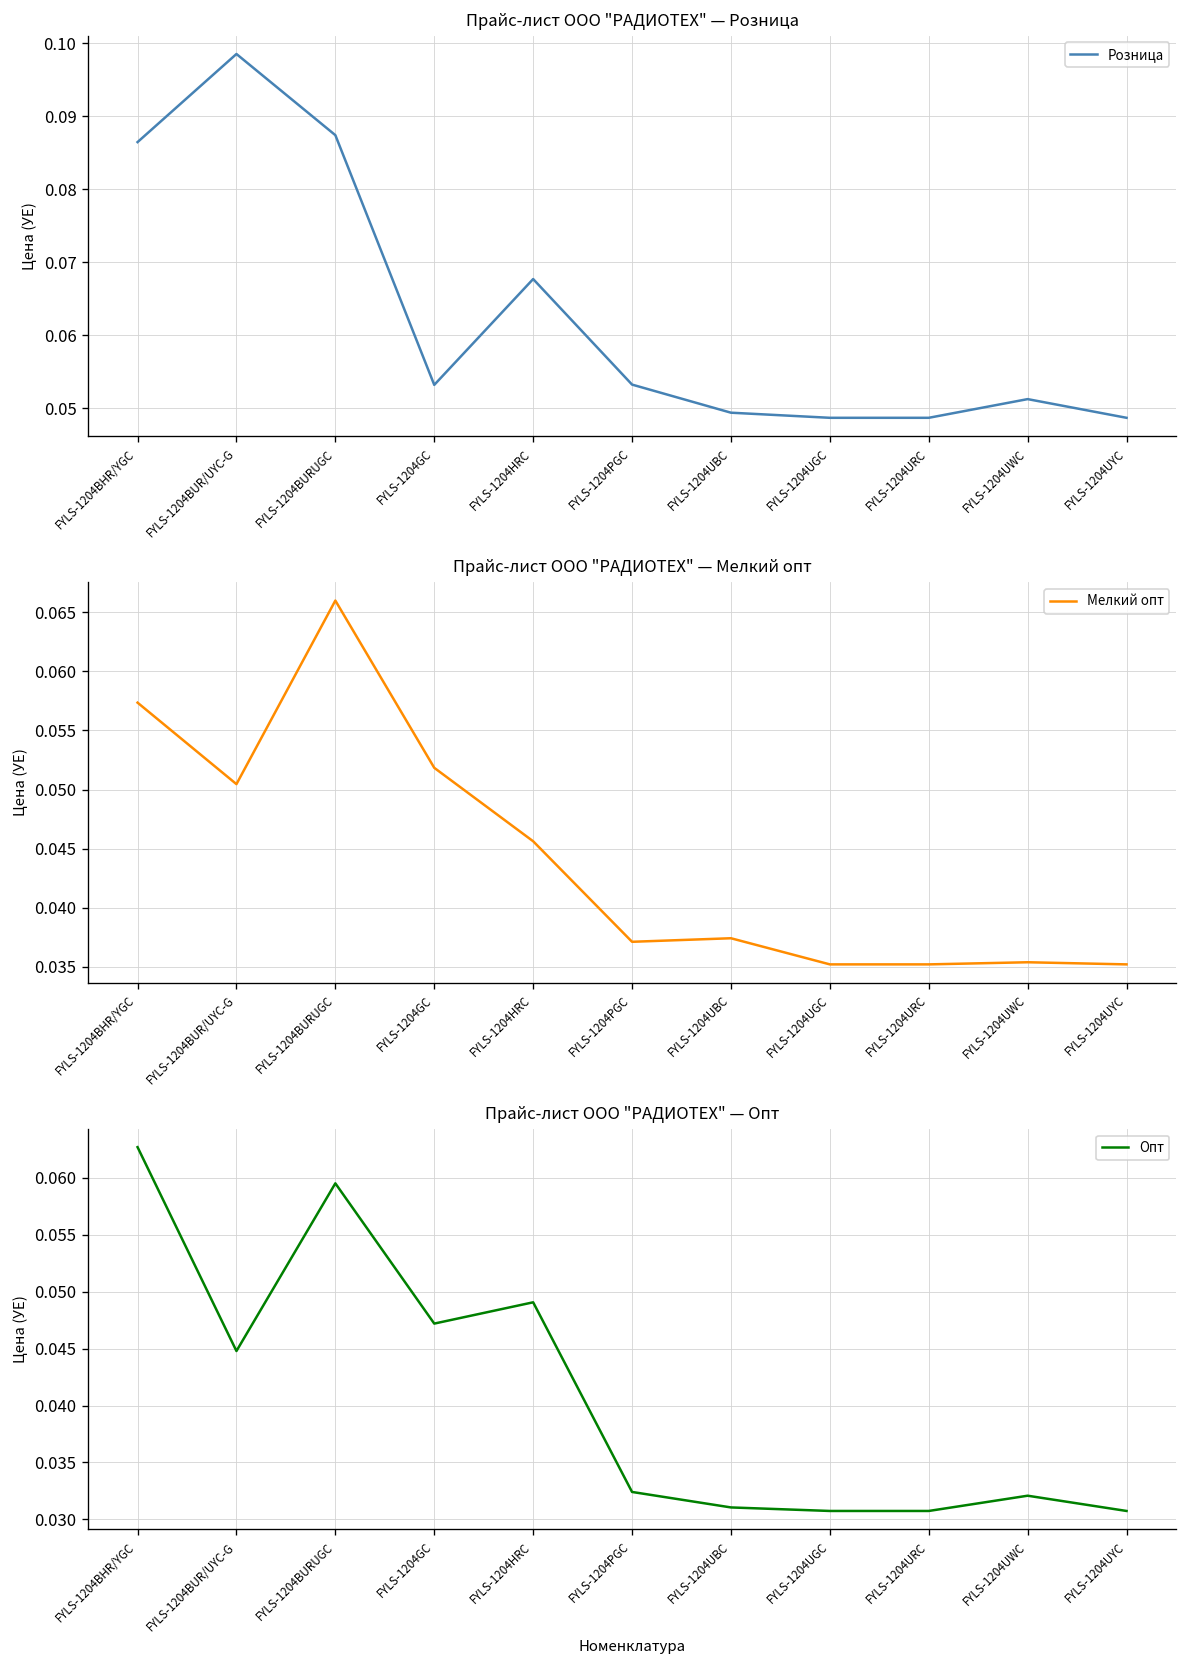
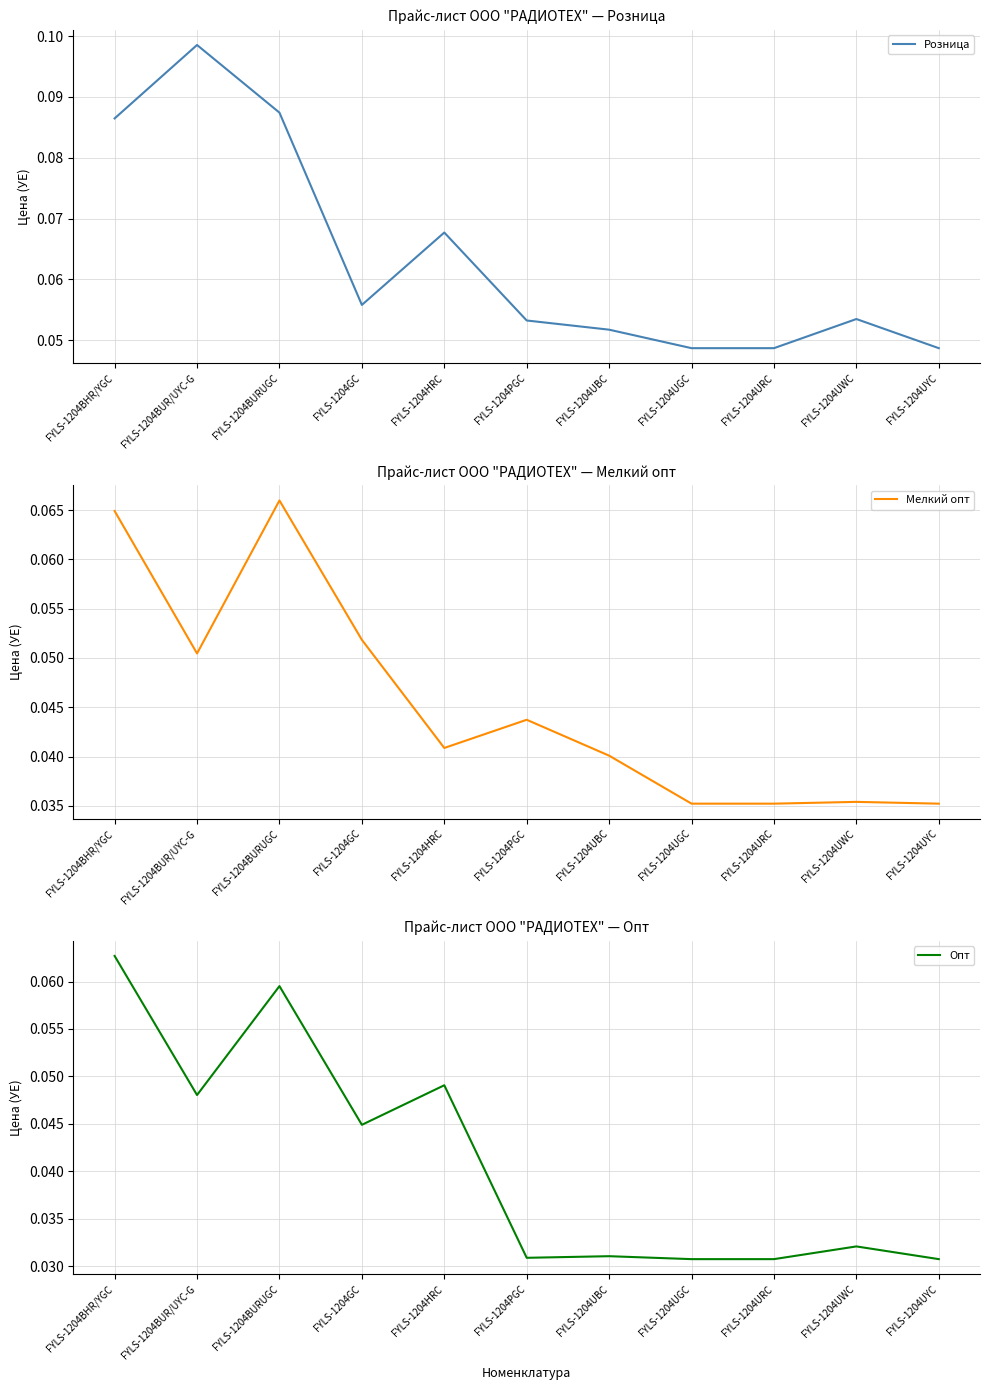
Прайс-лист ООО "РАДИОТЕХ" — Розница, FYLS-1204GC: 0.053 -> 0.056
Прайс-лист ООО "РАДИОТЕХ" — Розница, FYLS-1204UBC: 0.049 -> 0.052
Прайс-лист ООО "РАДИОТЕХ" — Розница, FYLS-1204UWC: 0.051 -> 0.053
Прайс-лист ООО "РАДИОТЕХ" — Мелкий опт, FYLS-1204BHR/YGC: 0.057 -> 0.065
Прайс-лист ООО "РАДИОТЕХ" — Мелкий опт, FYLS-1204HRC: 0.046 -> 0.041
Прайс-лист ООО "РАДИОТЕХ" — Мелкий опт, FYLS-1204PGC: 0.037 -> 0.044
Прайс-лист ООО "РАДИОТЕХ" — Мелкий опт, FYLS-1204UBC: 0.037 -> 0.040
Прайс-лист ООО "РАДИОТЕХ" — Опт, FYLS-1204BUR/UYC-G: 0.045 -> 0.048
Прайс-лист ООО "РАДИОТЕХ" — Опт, FYLS-1204GC: 0.047 -> 0.045
Прайс-лист ООО "РАДИОТЕХ" — Опт, FYLS-1204PGC: 0.032 -> 0.031
